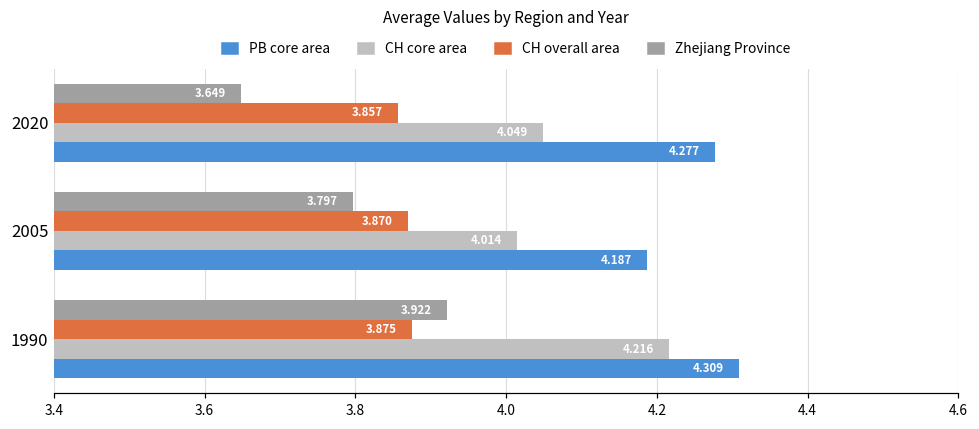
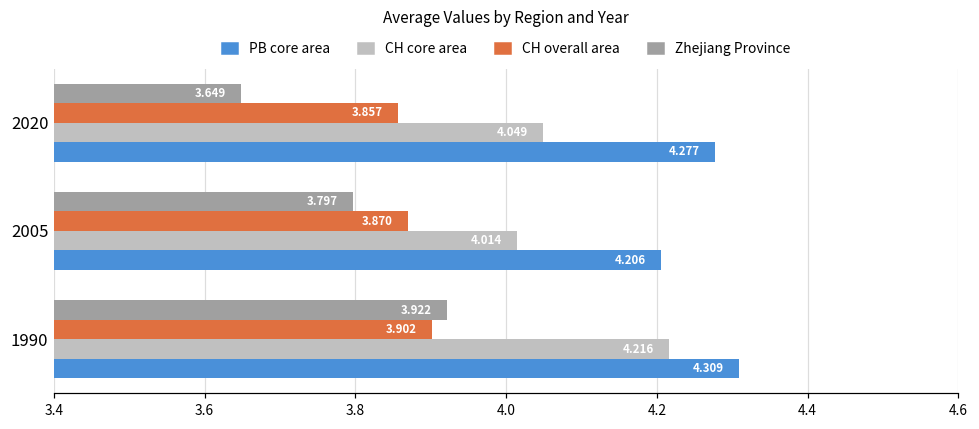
PB core area, 2005: 4.187 -> 4.206
CH overall area, 1990: 3.875 -> 3.902
